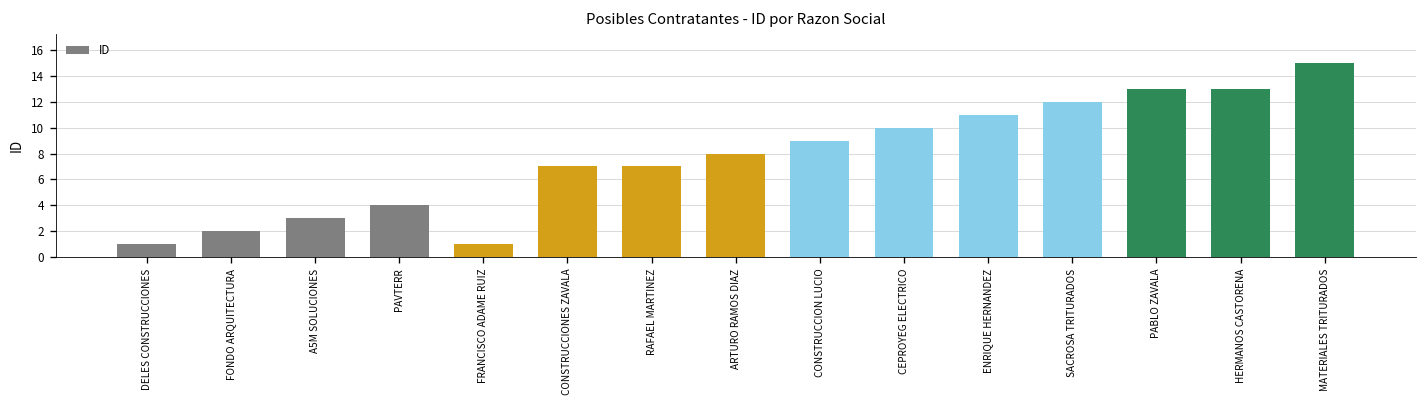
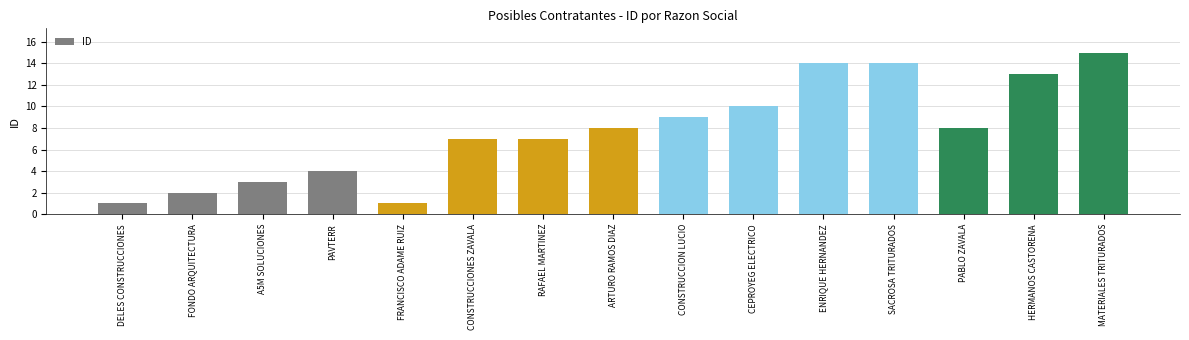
ENRIQUE HERNANDEZ: 11 -> 14
SACROSA TRITURADOS: 12 -> 14
PABLO ZAVALA: 13 -> 8
